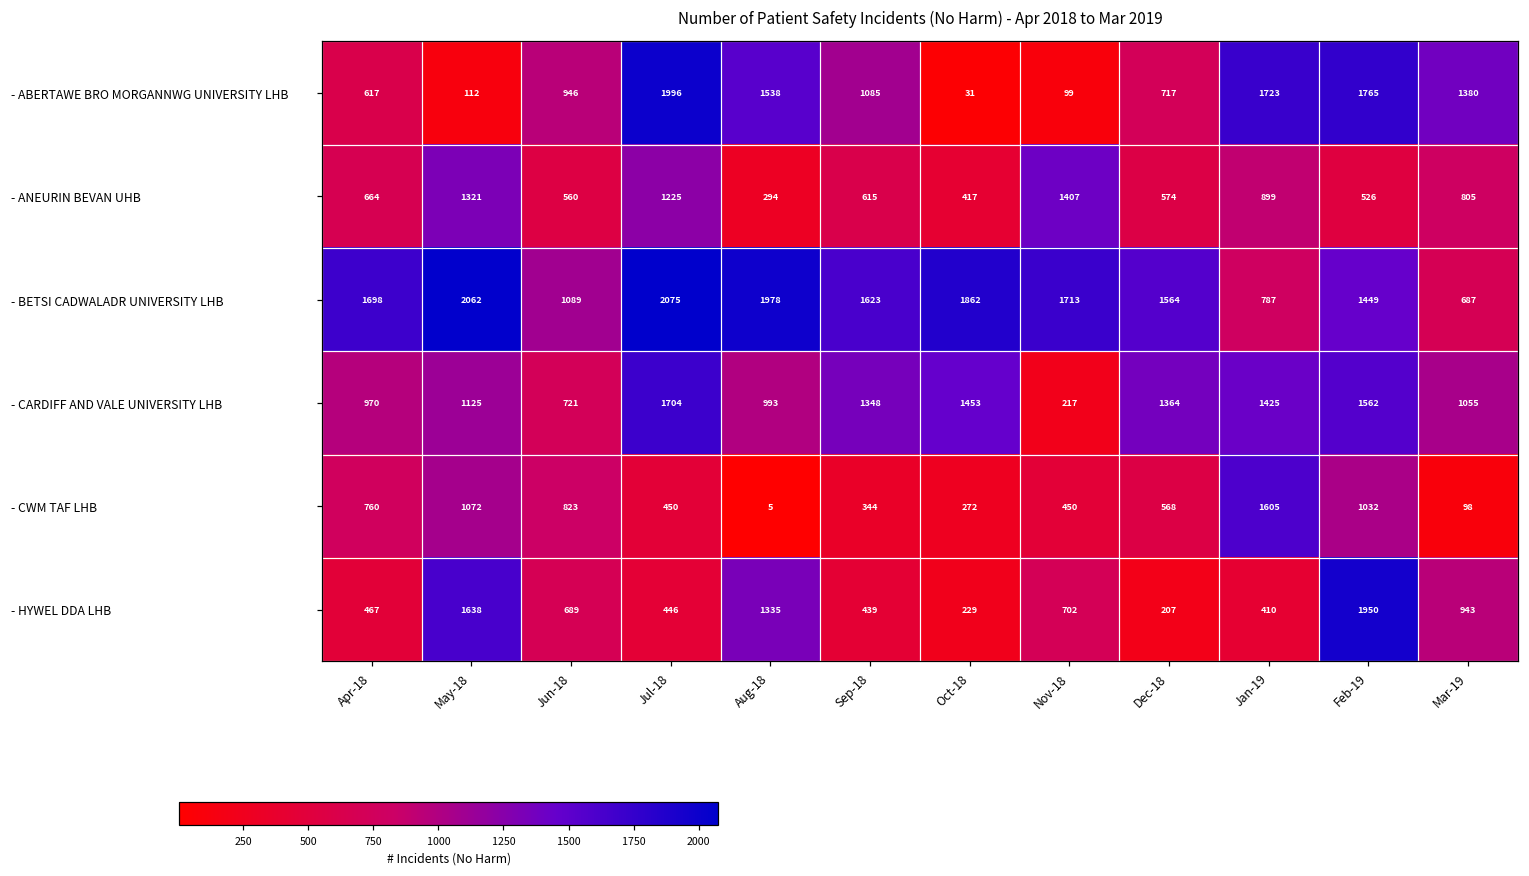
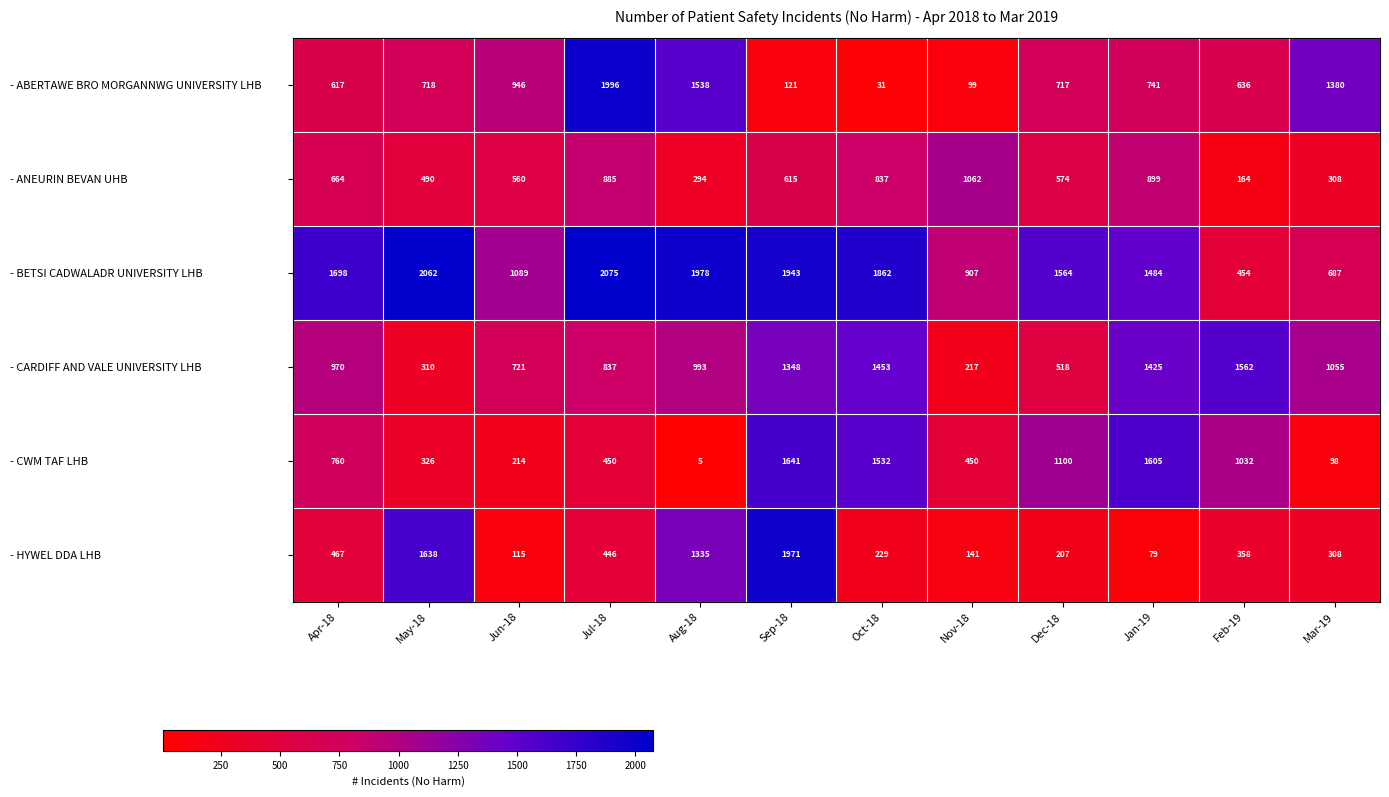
- ABERTAWE BRO MORGANNWG UNIVERSITY LHB, May-18: 112 -> 718
- ABERTAWE BRO MORGANNWG UNIVERSITY LHB, Sep-18: 1085 -> 121
- ABERTAWE BRO MORGANNWG UNIVERSITY LHB, Jan-19: 1723 -> 741
- ABERTAWE BRO MORGANNWG UNIVERSITY LHB, Feb-19: 1765 -> 636
- ANEURIN BEVAN UHB, May-18: 1321 -> 490
- ANEURIN BEVAN UHB, Jul-18: 1225 -> 885
- ANEURIN BEVAN UHB, Oct-18: 417 -> 837
- ANEURIN BEVAN UHB, Nov-18: 1407 -> 1062
- ANEURIN BEVAN UHB, Feb-19: 526 -> 164
- ANEURIN BEVAN UHB, Mar-19: 805 -> 308
- BETSI CADWALADR UNIVERSITY LHB, Sep-18: 1623 -> 1943
- BETSI CADWALADR UNIVERSITY LHB, Nov-18: 1713 -> 907
- BETSI CADWALADR UNIVERSITY LHB, Jan-19: 787 -> 1484
- BETSI CADWALADR UNIVERSITY LHB, Feb-19: 1449 -> 454
- CARDIFF AND VALE UNIVERSITY LHB, May-18: 1125 -> 310
- CARDIFF AND VALE UNIVERSITY LHB, Jul-18: 1704 -> 837
- CARDIFF AND VALE UNIVERSITY LHB, Dec-18: 1364 -> 518
- CWM TAF LHB, May-18: 1072 -> 326
- CWM TAF LHB, Jun-18: 823 -> 214
- CWM TAF LHB, Sep-18: 344 -> 1641
- CWM TAF LHB, Oct-18: 272 -> 1532
- CWM TAF LHB, Dec-18: 568 -> 1100
- HYWEL DDA LHB, Jun-18: 689 -> 115
- HYWEL DDA LHB, Sep-18: 439 -> 1971
- HYWEL DDA LHB, Nov-18: 702 -> 141
- HYWEL DDA LHB, Jan-19: 410 -> 79
- HYWEL DDA LHB, Feb-19: 1950 -> 358
- HYWEL DDA LHB, Mar-19: 943 -> 308
